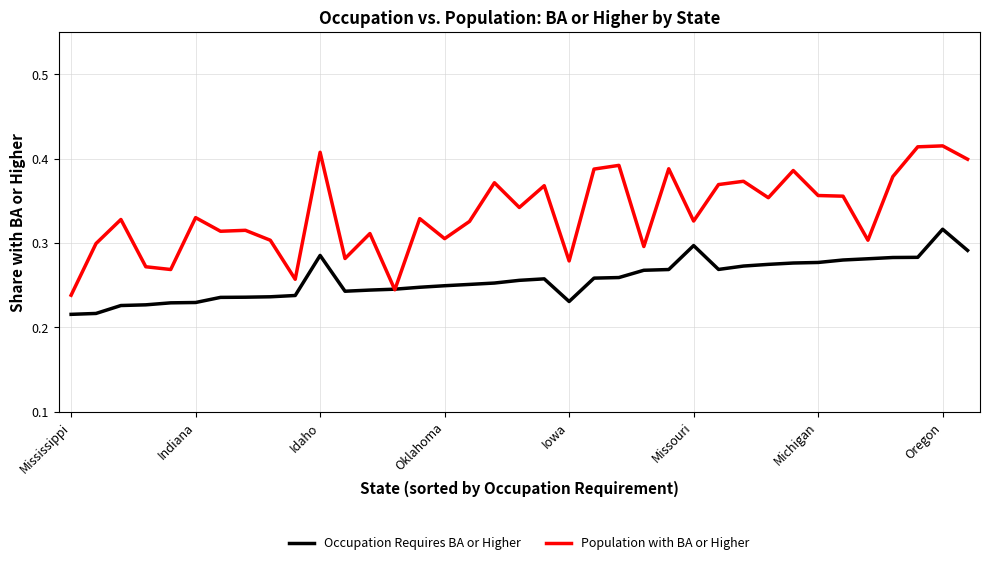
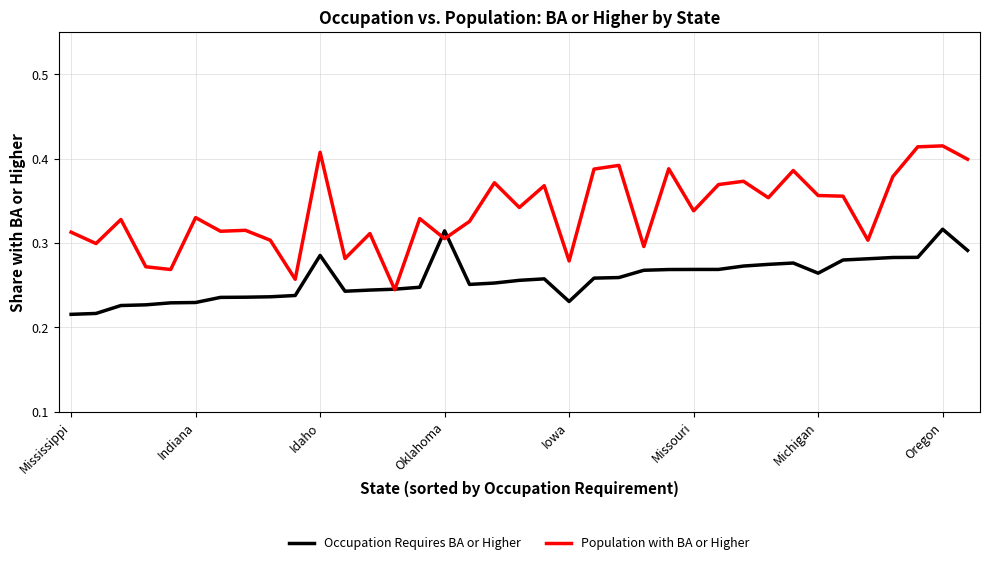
Population with BA or Higher, Mississippi: 0.24 -> 0.31
Occupation Requires BA or Higher, Oklahoma: 0.25 -> 0.31
Occupation Requires BA or Higher, Missouri: 0.30 -> 0.27
Population with BA or Higher, Missouri: 0.33 -> 0.34
Occupation Requires BA or Higher, Michigan: 0.28 -> 0.26
